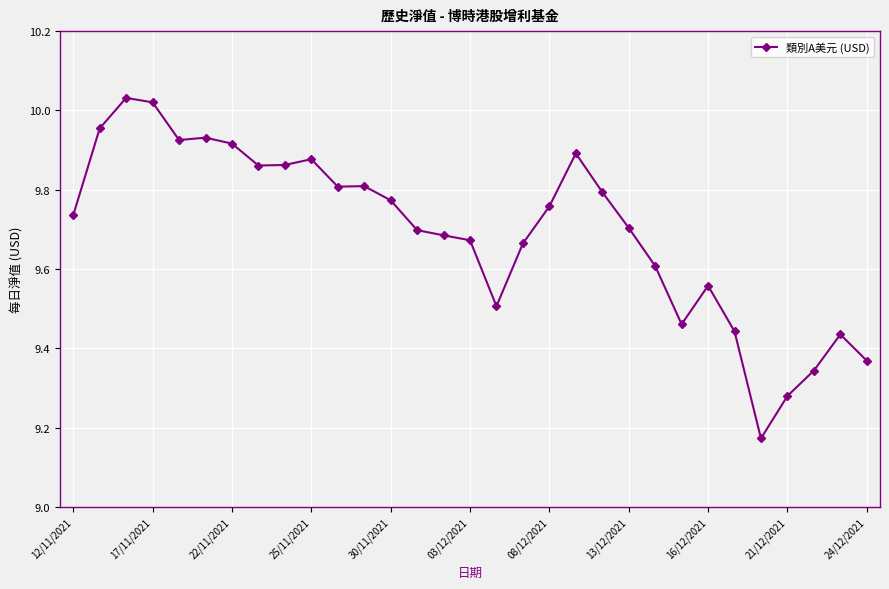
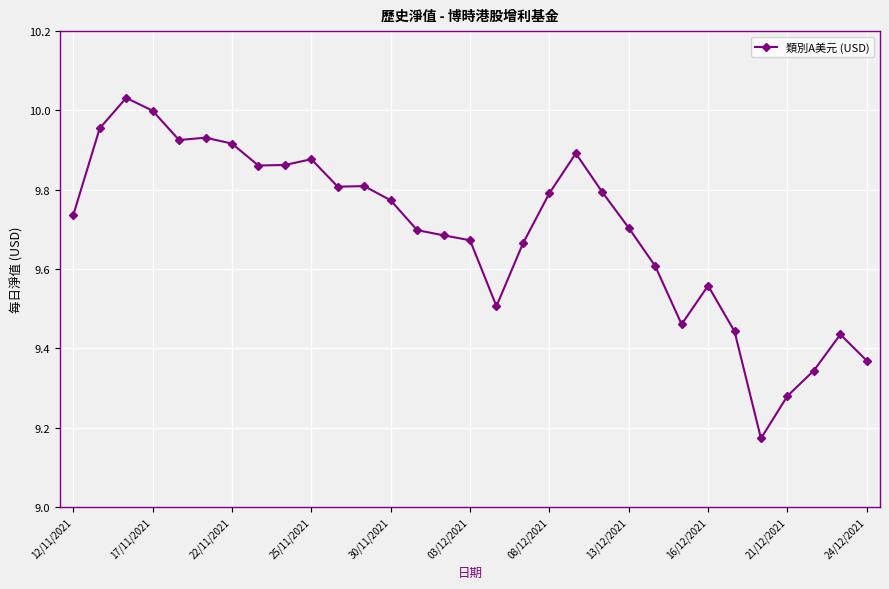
17/11/2021: 10.02 -> 10.00
08/12/2021: 9.76 -> 9.79
